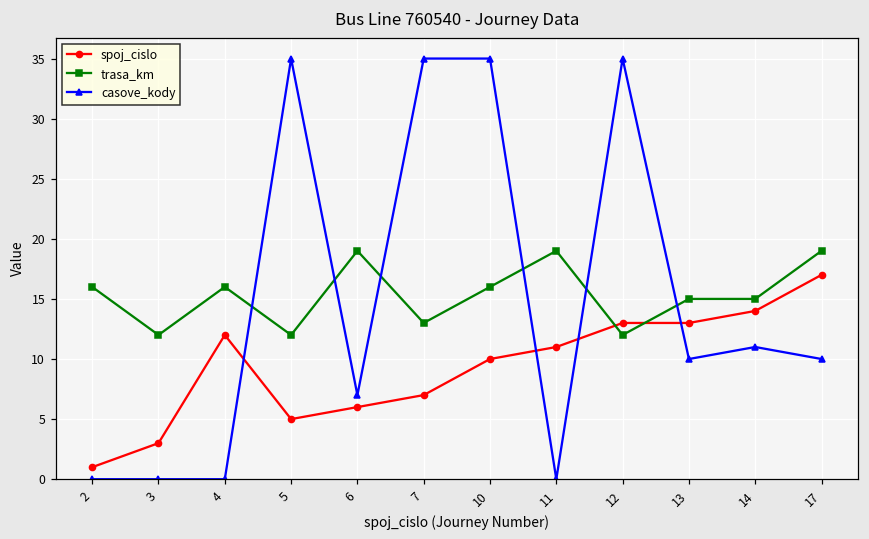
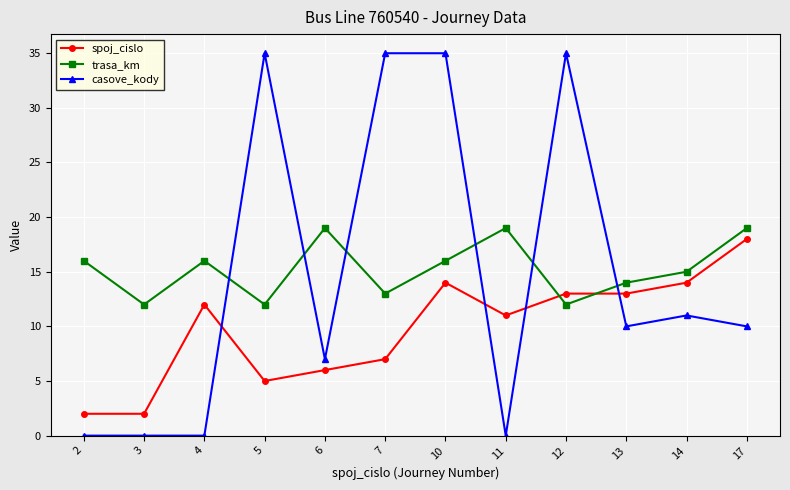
spoj_cislo, 2: 1 -> 2
spoj_cislo, 3: 3 -> 2
spoj_cislo, 10: 10 -> 14
trasa_km, 13: 15 -> 14
spoj_cislo, 17: 17 -> 18
